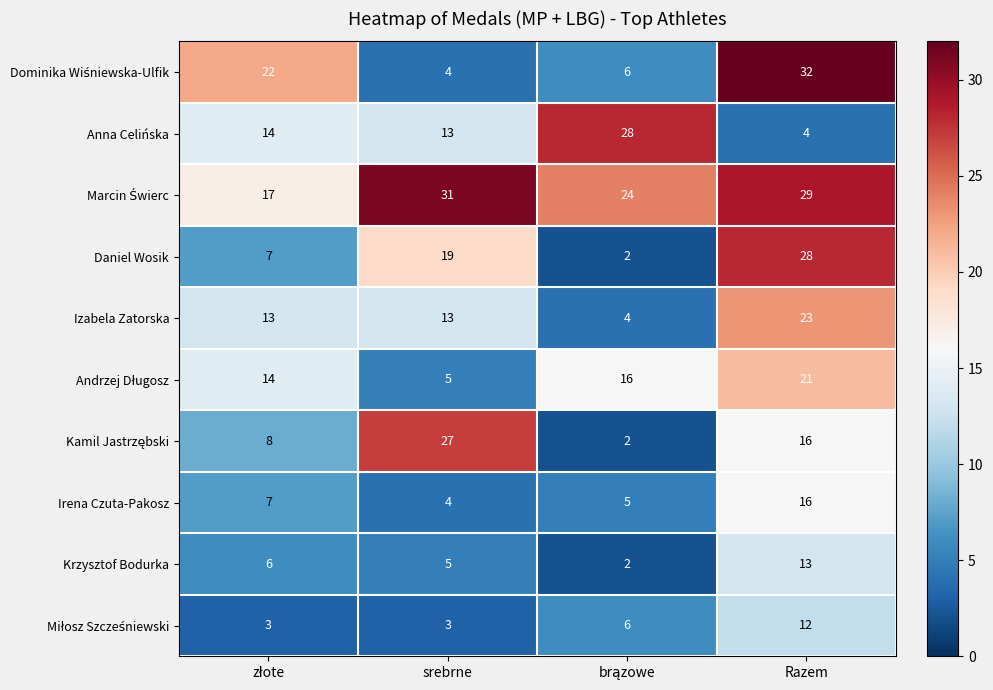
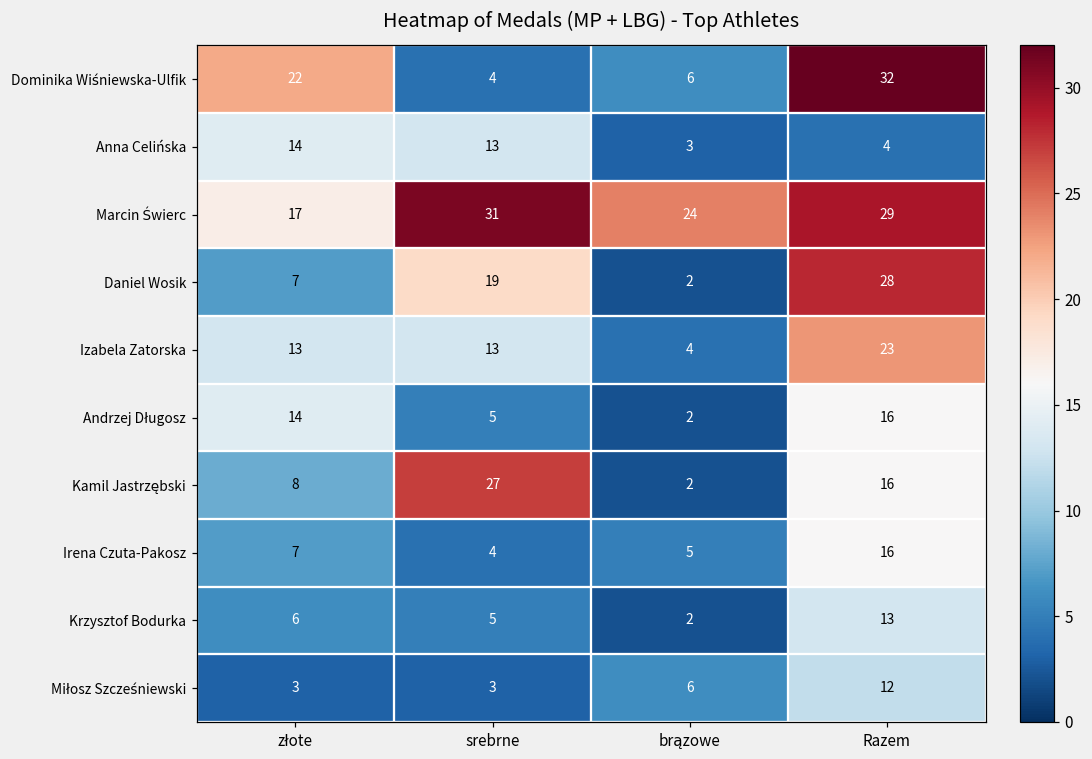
Anna Celińska, brązowe: 28 -> 3
Andrzej Długosz, brązowe: 16 -> 2
Andrzej Długosz, Razem: 21 -> 16
